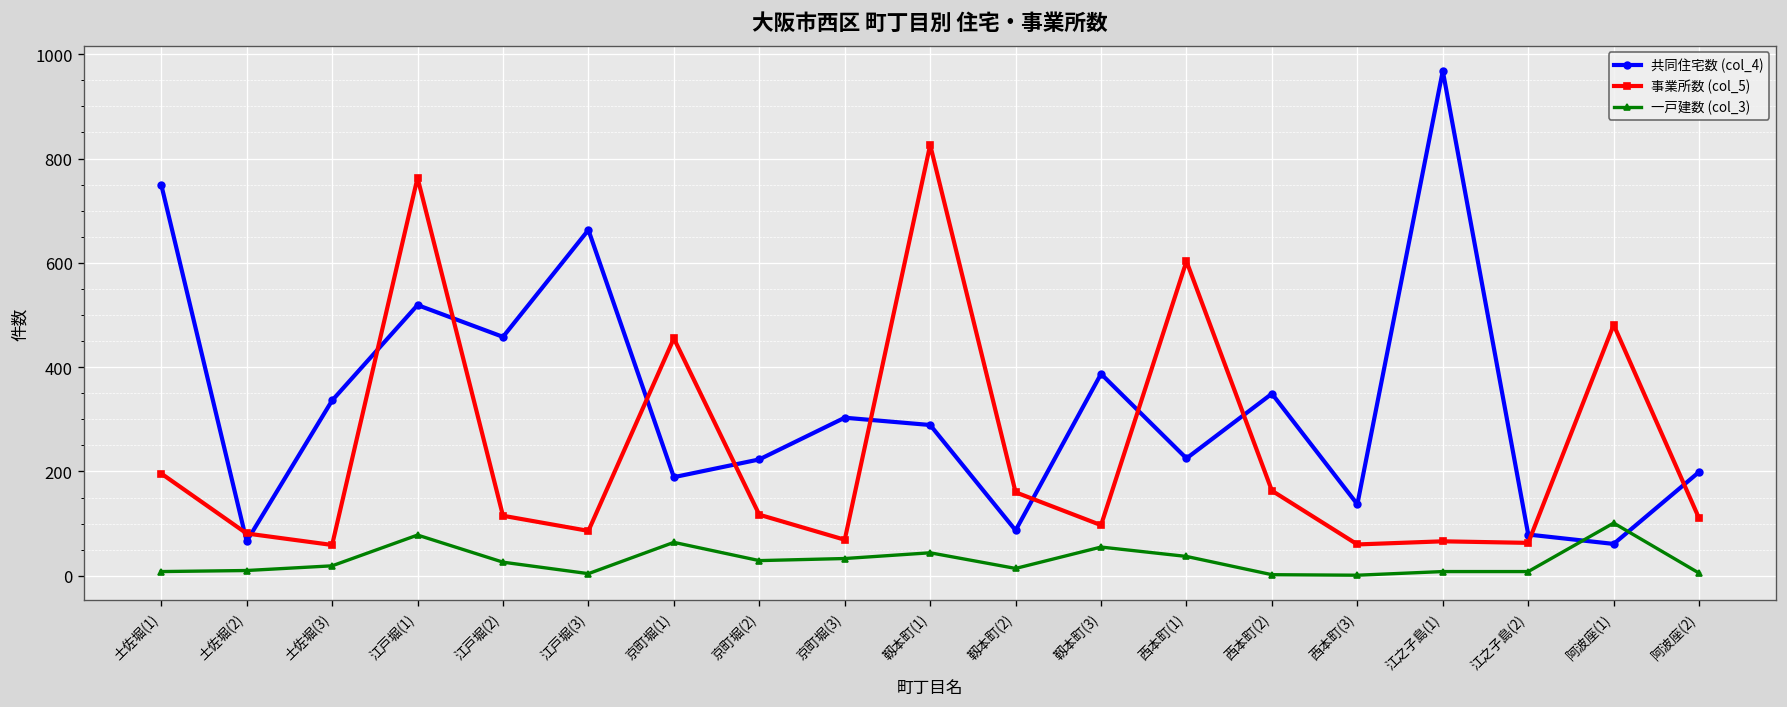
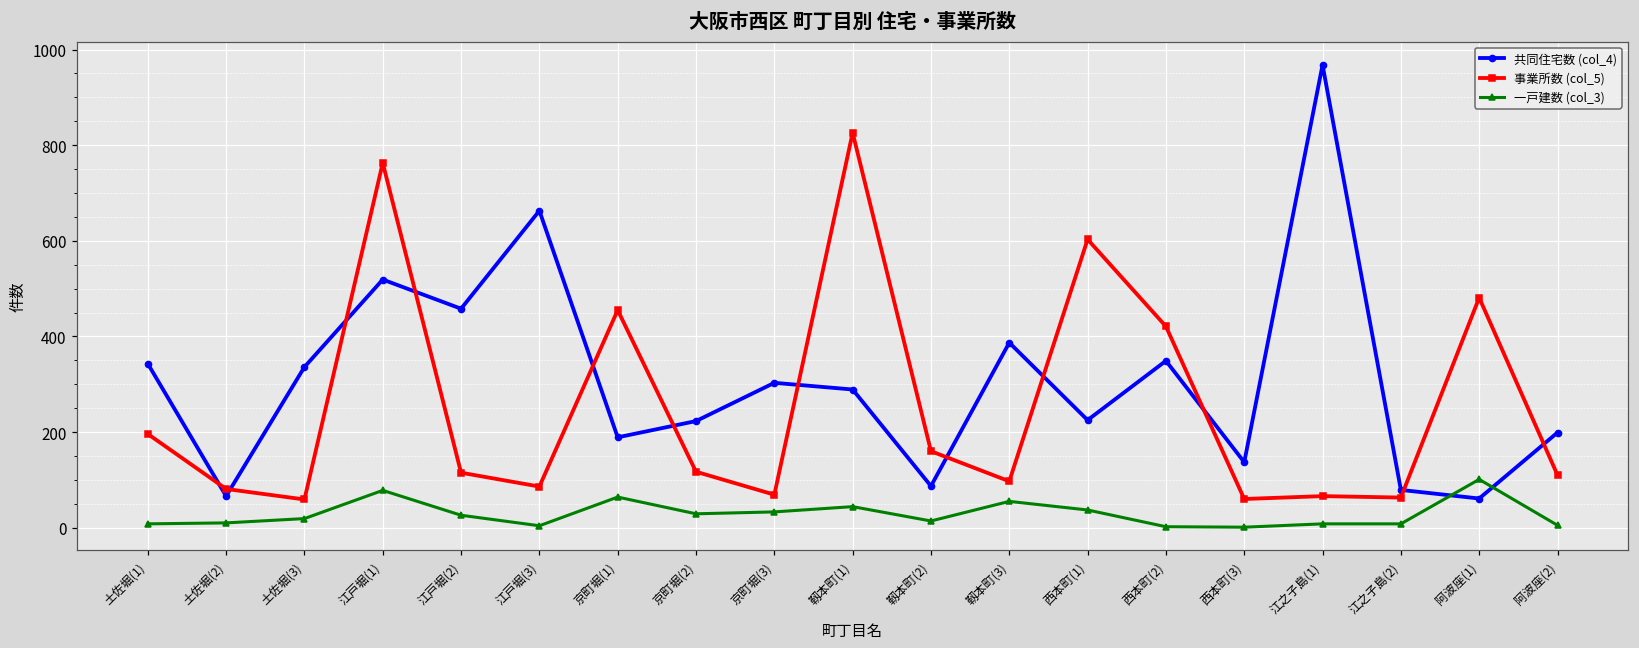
共同住宅数 (col_4), 土佐堀(1): 750 -> 340
事業所数 (col_5), 西本町(2): 160 -> 420
